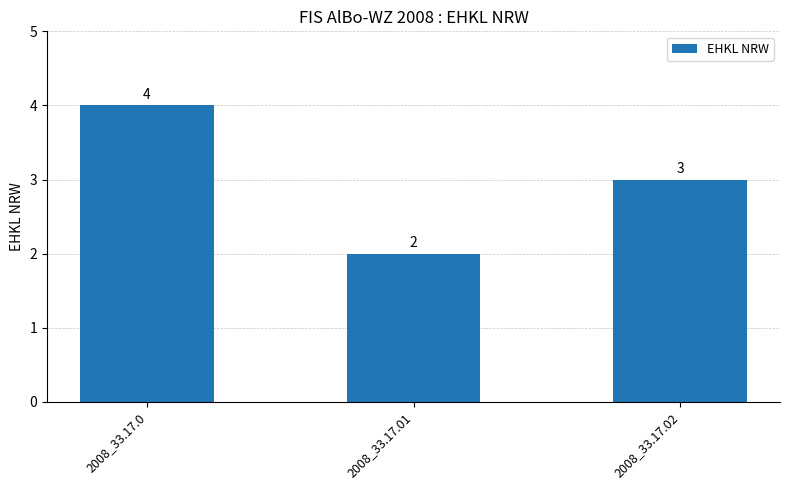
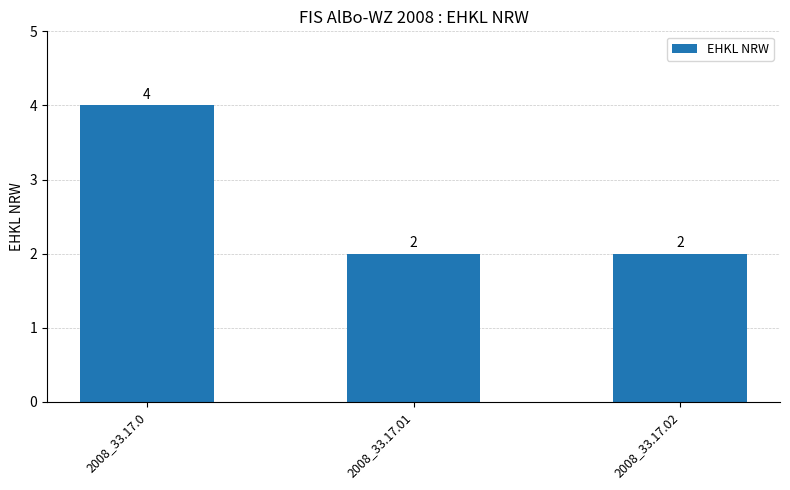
2008_33.17.02: 3 -> 2
